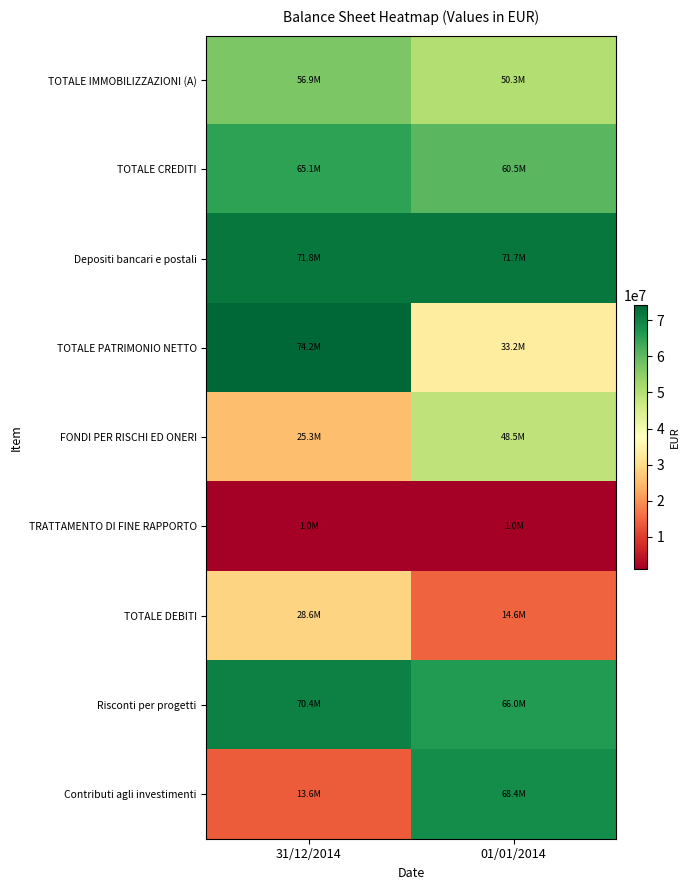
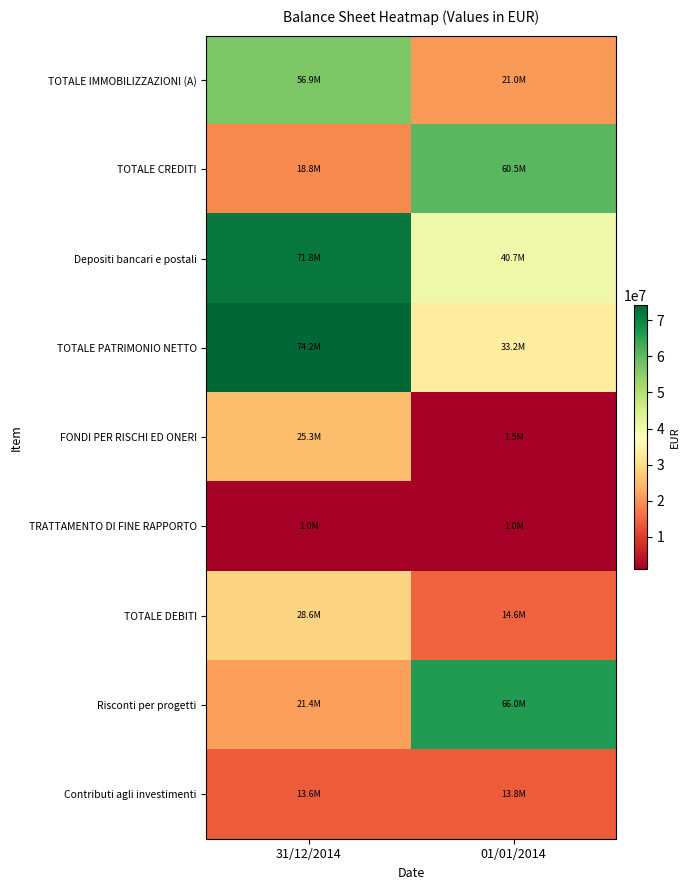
TOTALE IMMOBILIZZAZIONI (A), 01/01/2014: 50.3M -> 21.0M
TOTALE CREDITI, 31/12/2014: 65.1M -> 18.8M
Depositi bancari e postali, 01/01/2014: 71.7M -> 40.7M
FONDI PER RISCHI ED ONERI, 01/01/2014: 48.5M -> 1.5M
Risconti per progetti, 31/12/2014: 70.4M -> 21.4M
Contributi agli investimenti, 01/01/2014: 68.4M -> 13.8M
